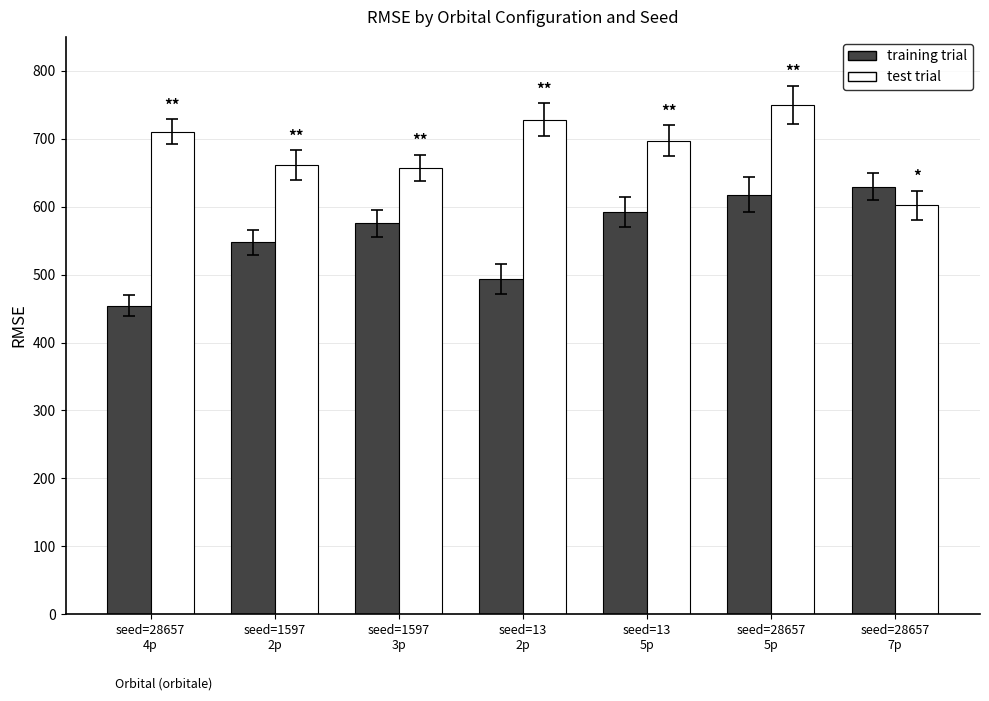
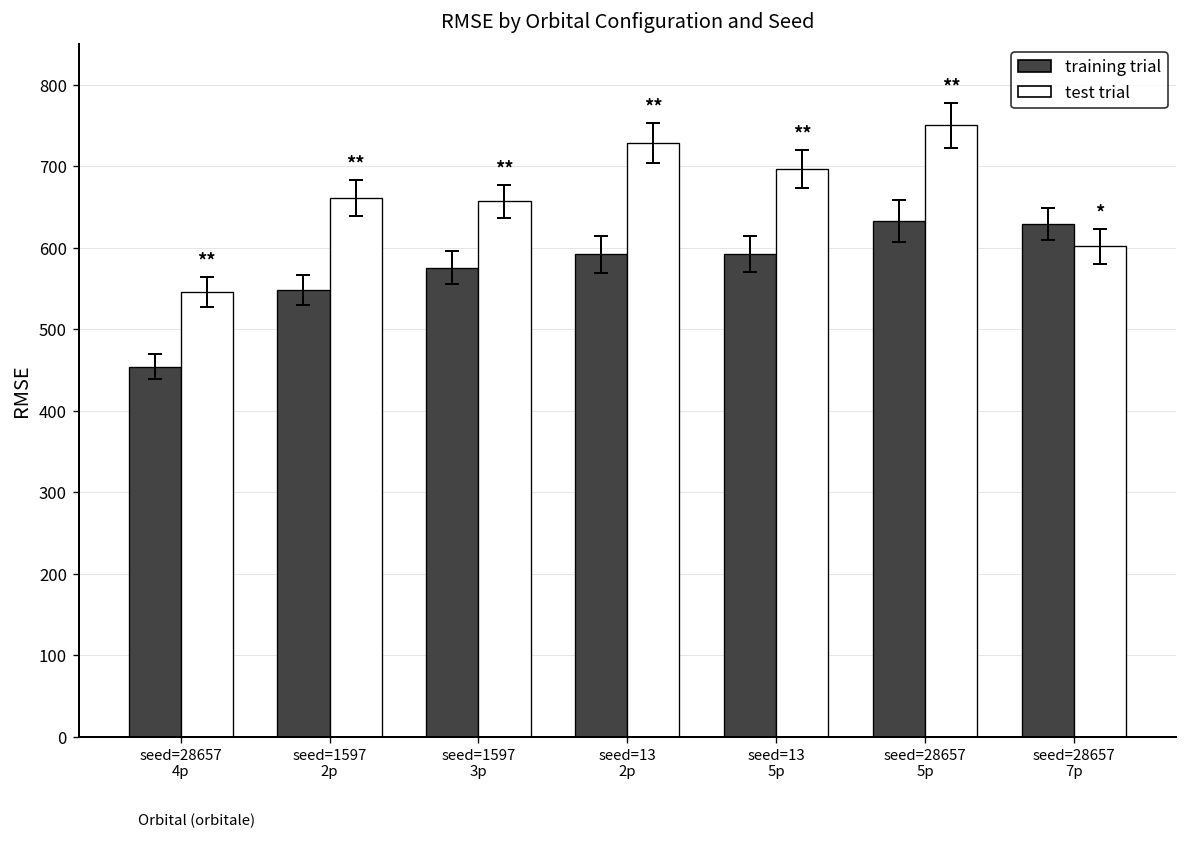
test trial, seed=28657 4p: 710 -> 550
training trial, seed=13 2p: 490 -> 590
training trial, seed=28657 5p: 620 -> 630
